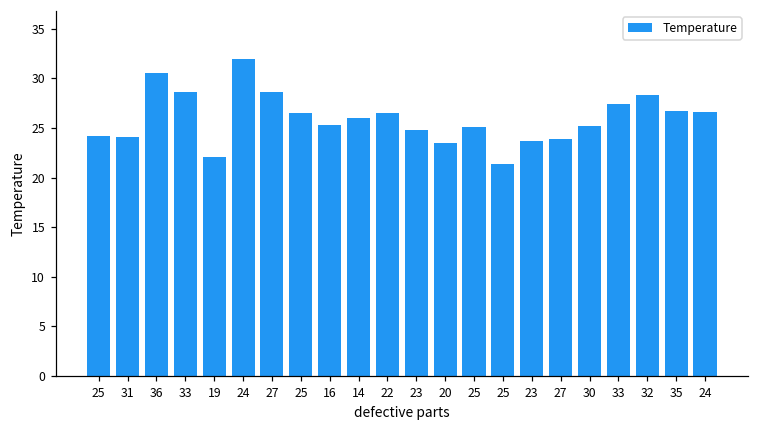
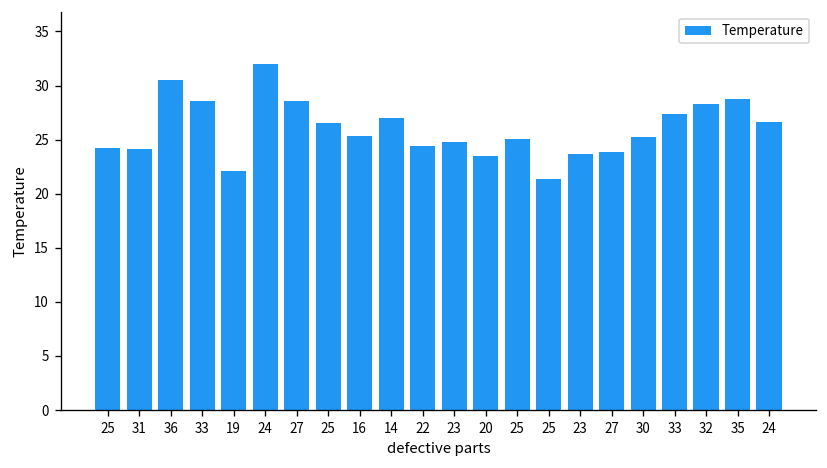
14: 26 -> 27
22: 27 -> 24
35: 27 -> 29
